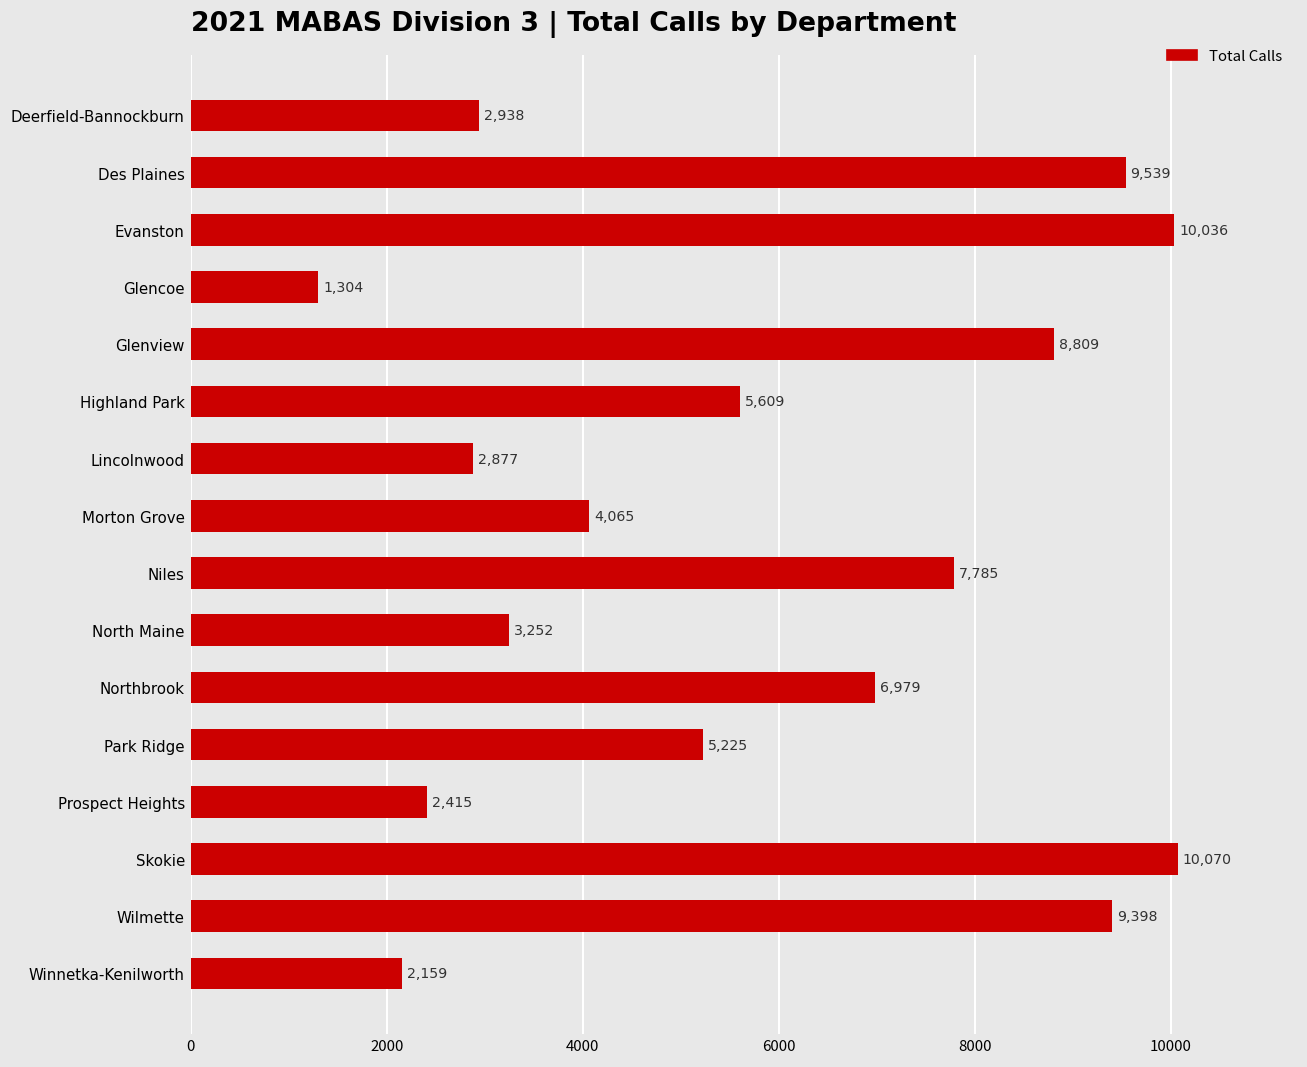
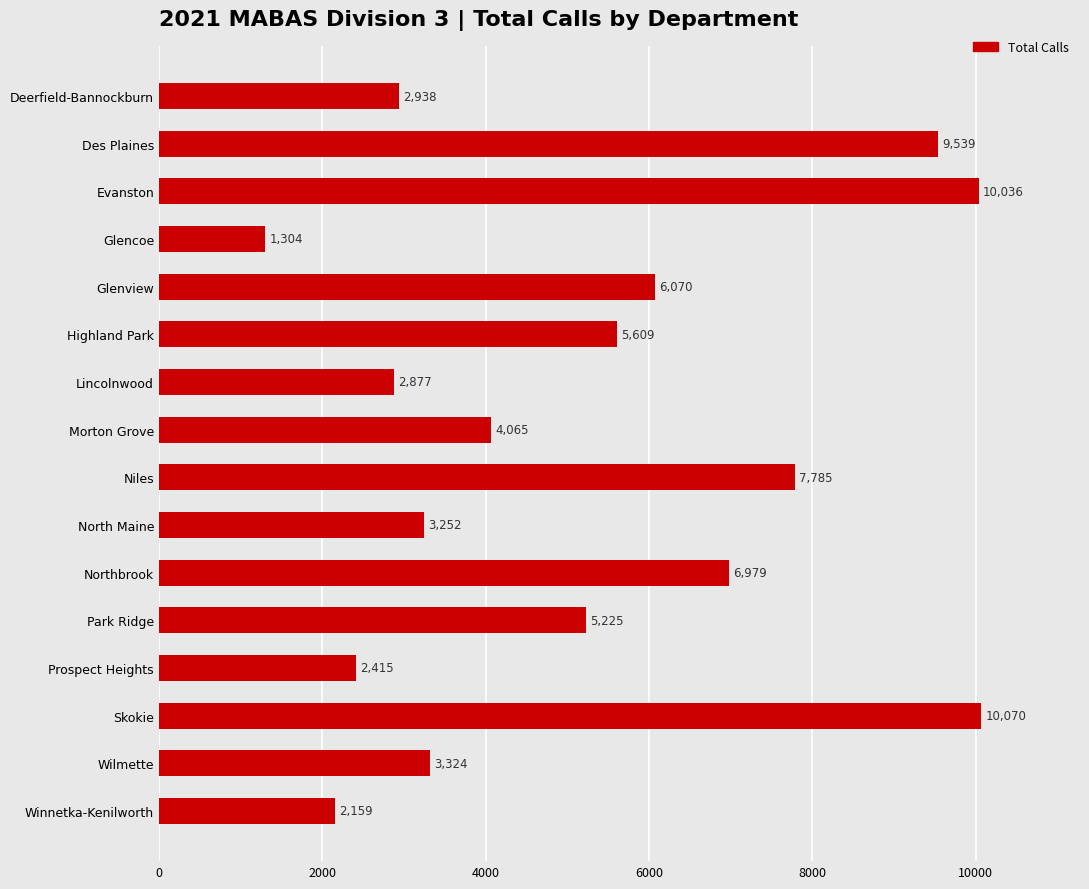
Glenview: 8,809 -> 6,070
Wilmette: 9,398 -> 3,324
